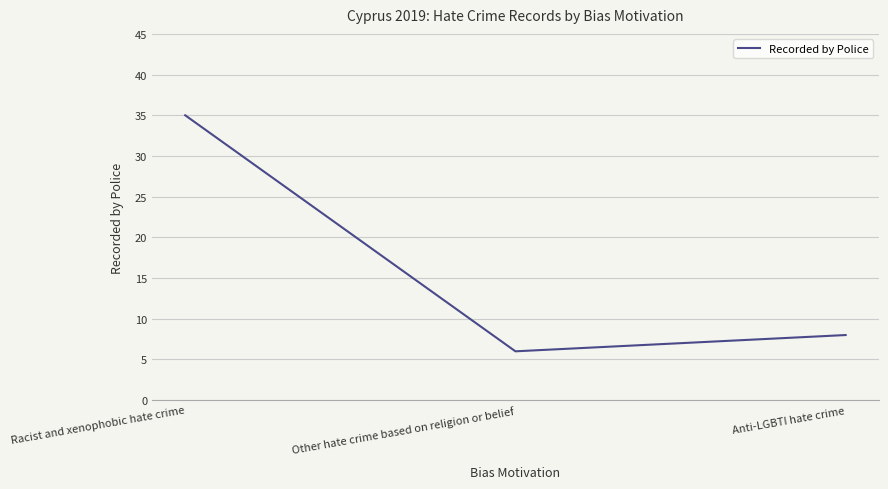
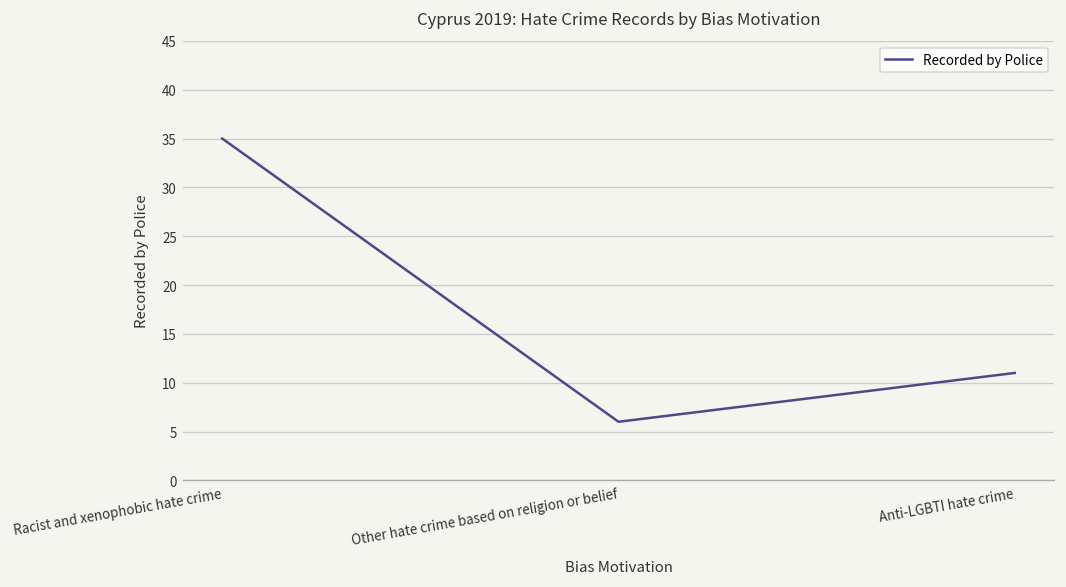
Anti-LGBTI hate crime: 8 -> 11
